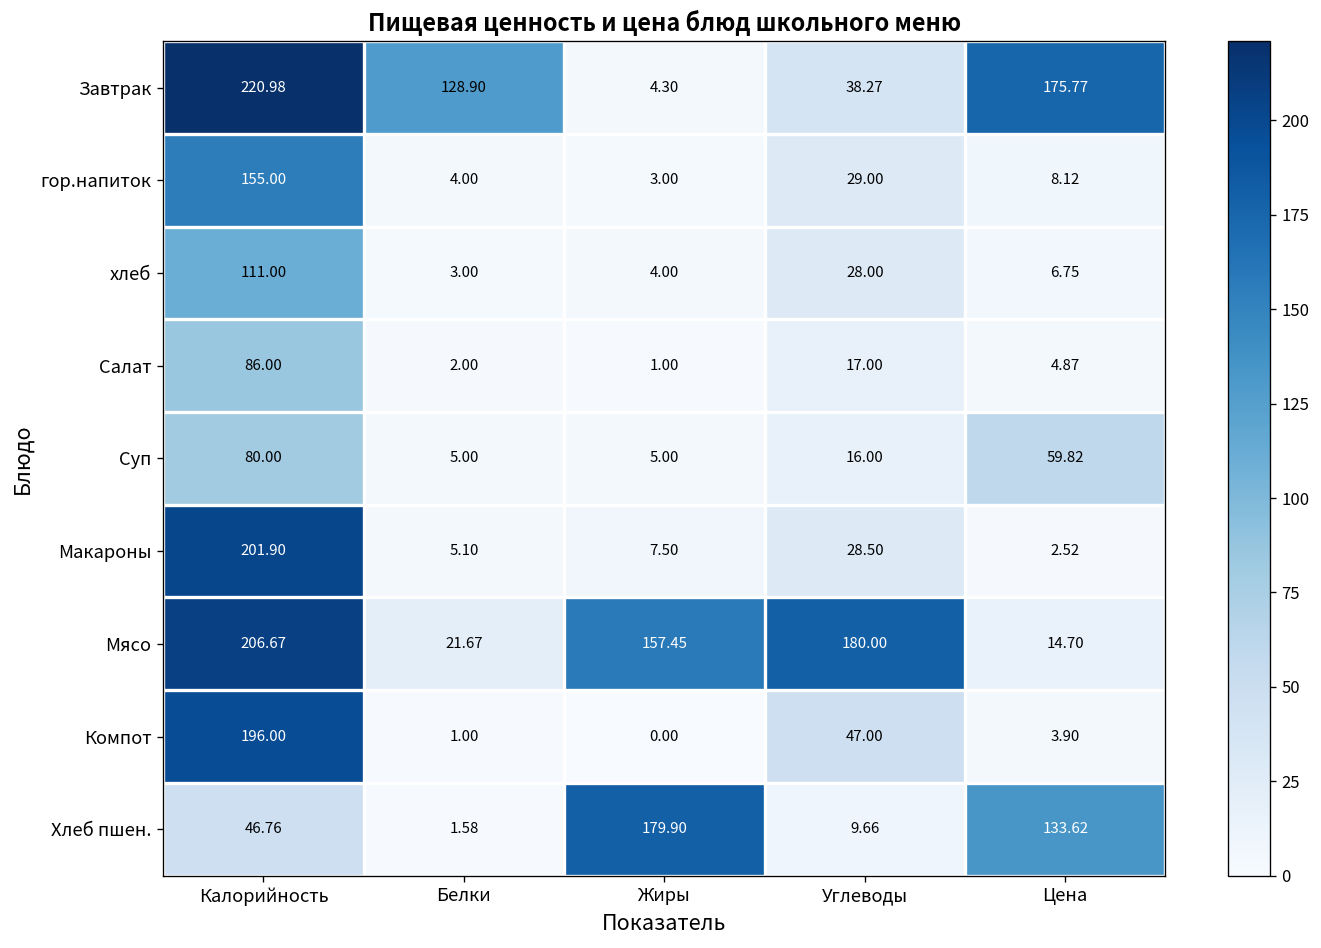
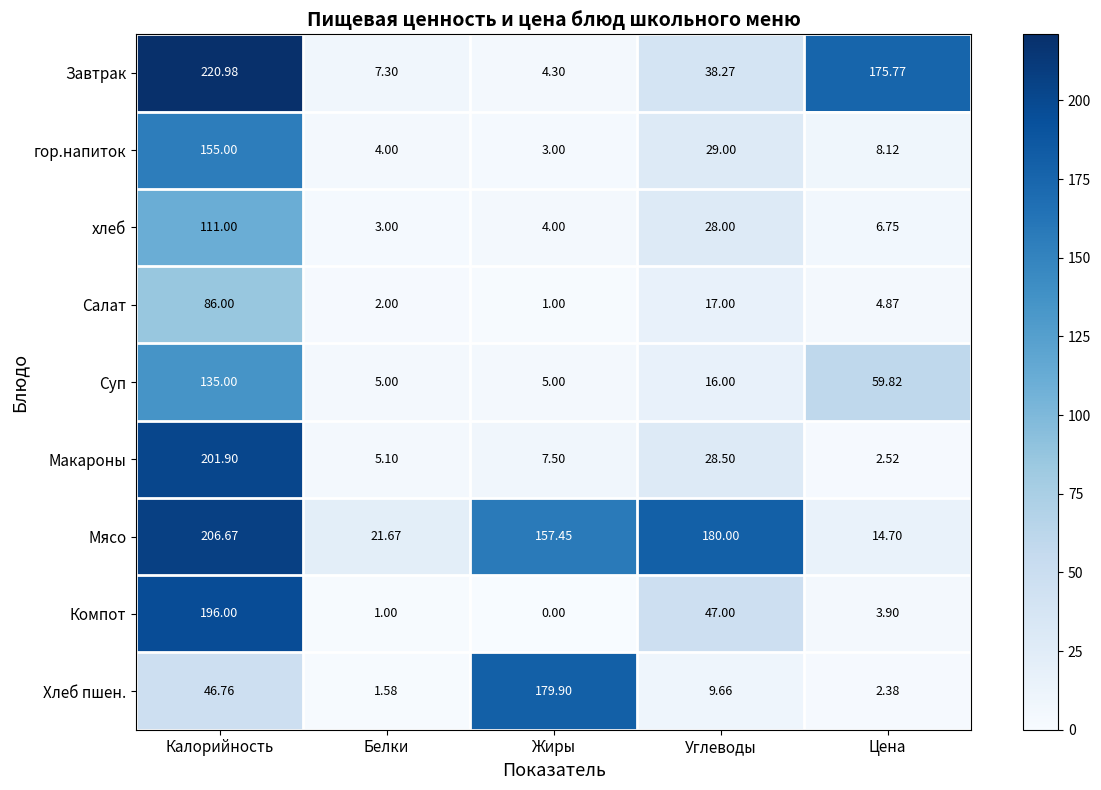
Завтрак, Белки: 128.90 -> 7.30
Суп, Калорийность: 80.00 -> 135.00
Хлеб пшен., Цена: 133.62 -> 2.38
